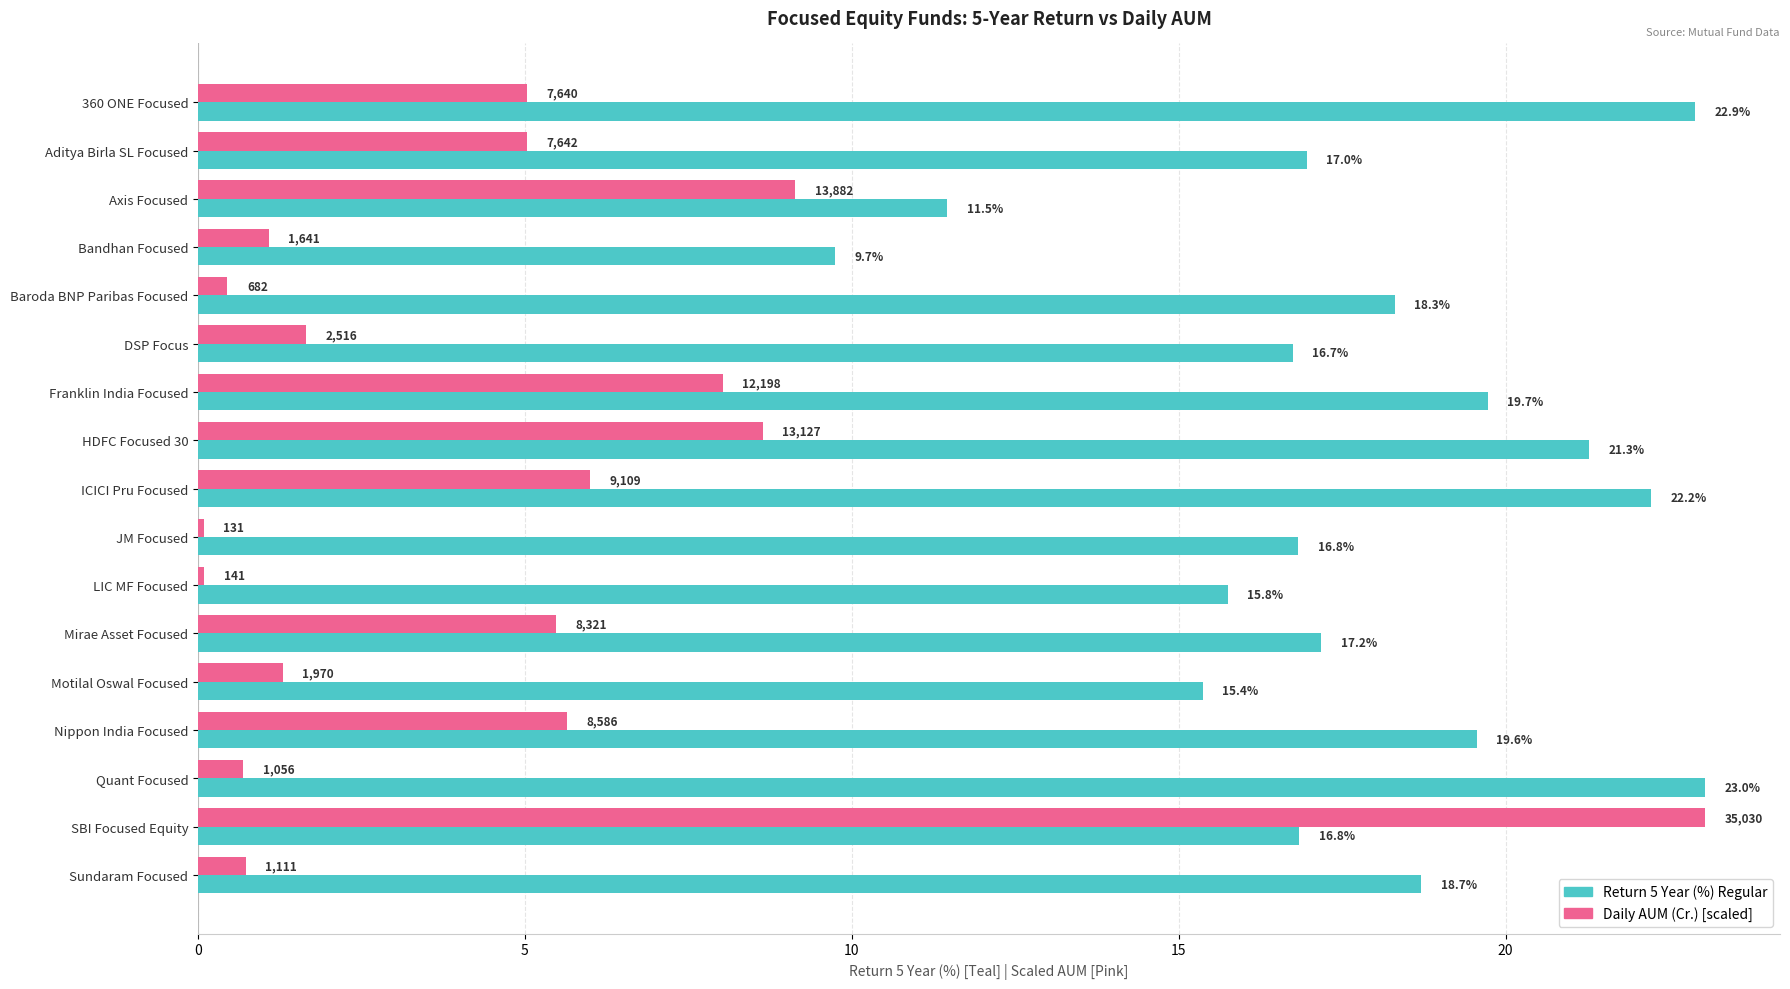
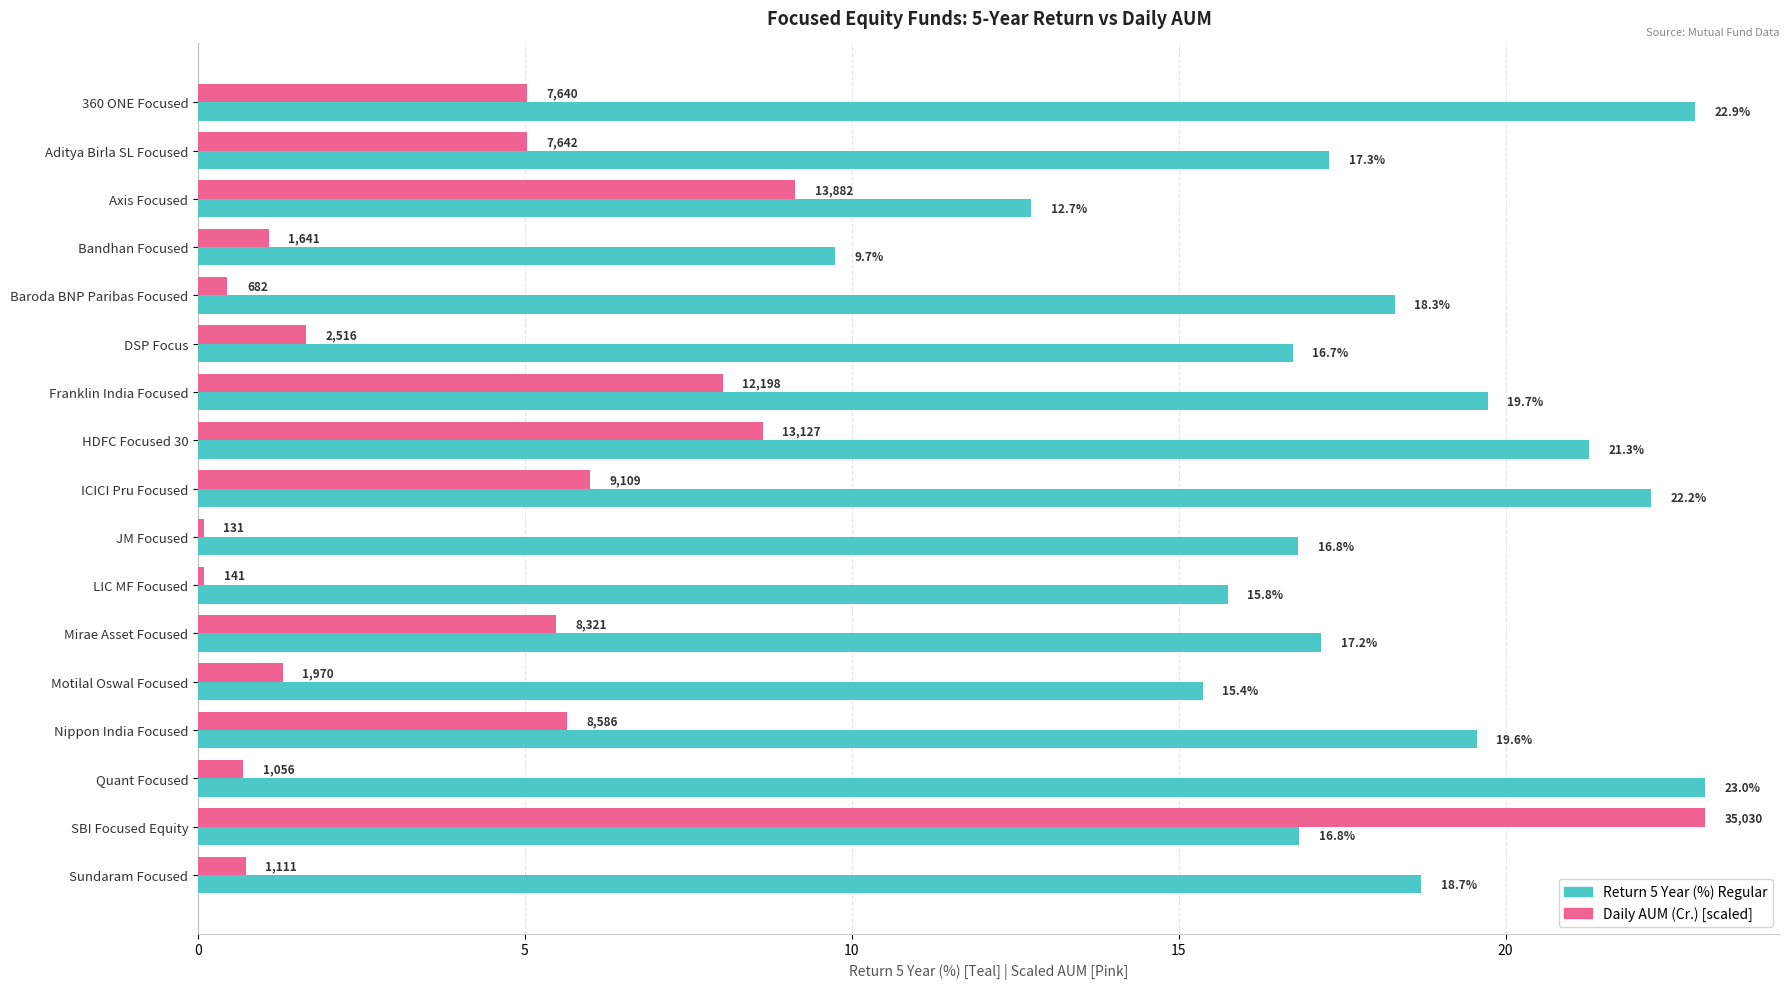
Return 5 Year (%) Regular, Aditya Birla SL Focused: 17.0% -> 17.3%
Return 5 Year (%) Regular, Axis Focused: 11.5% -> 12.7%
